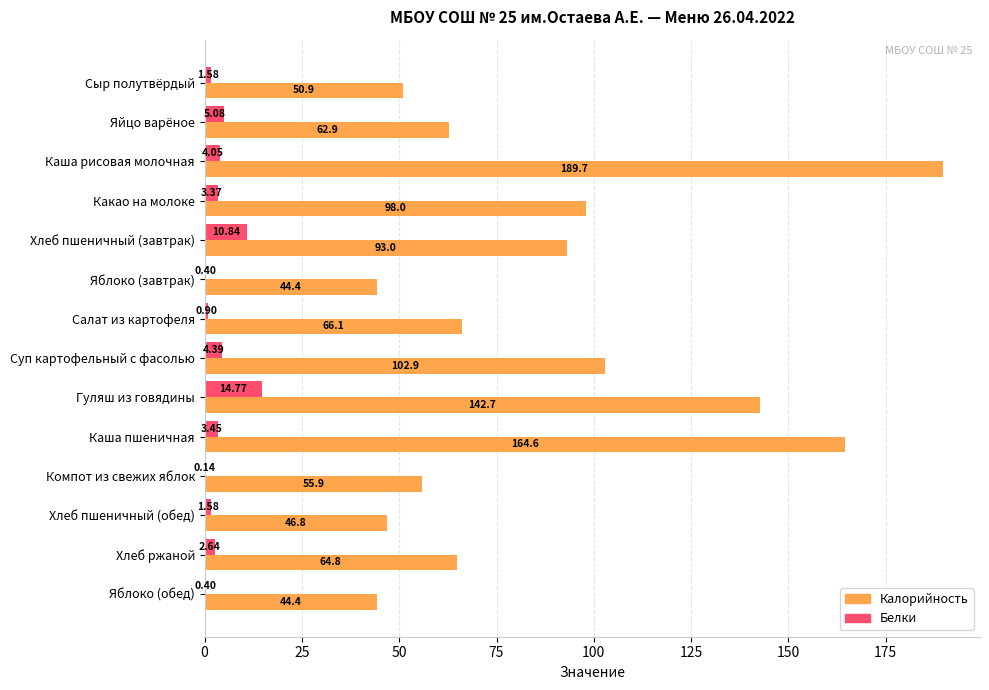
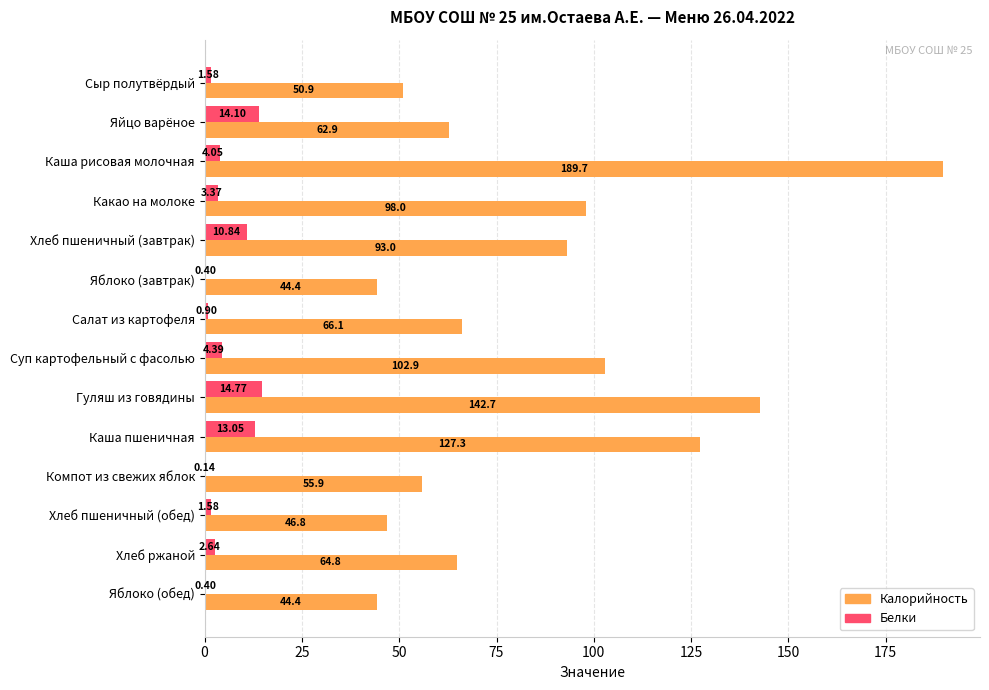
Белки, Яйцо варёное: 5.08 -> 14.10
Белки, Каша пшеничная: 3.45 -> 13.05
Калорийность, Каша пшеничная: 164.6 -> 127.3
